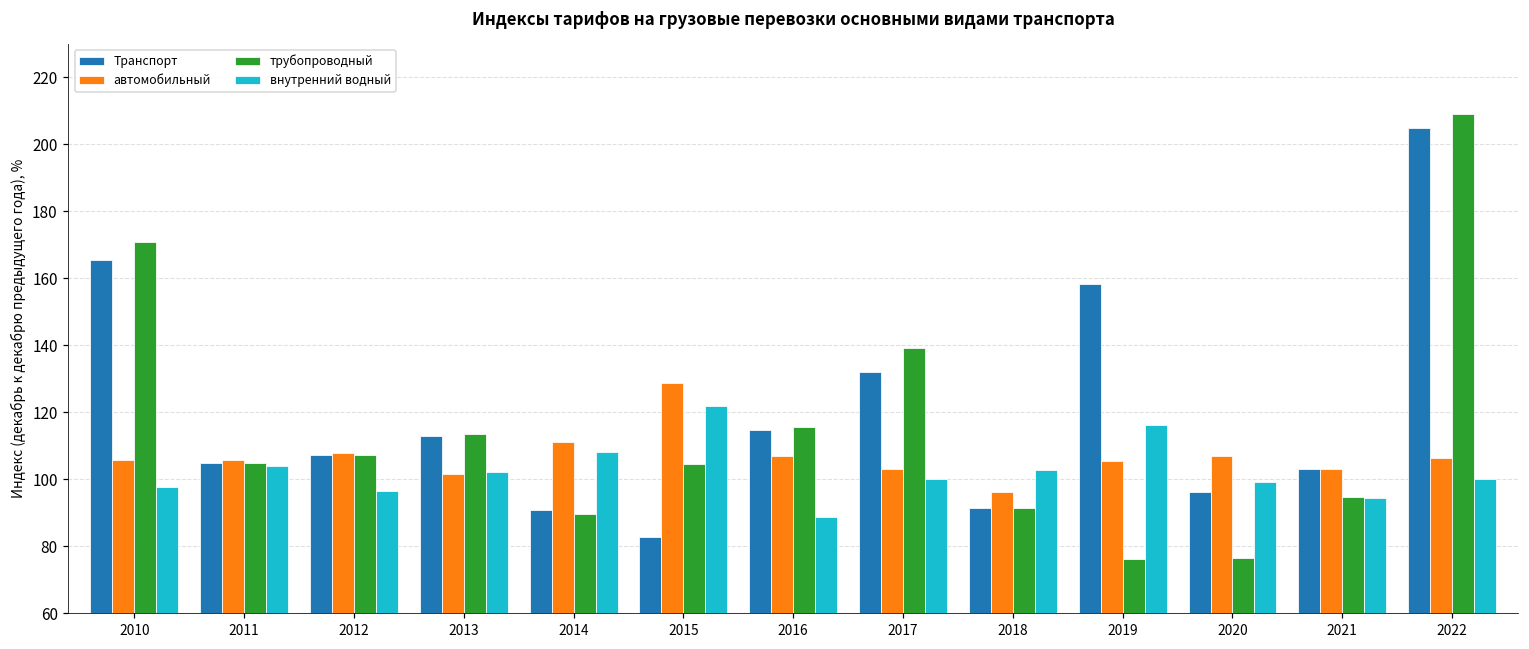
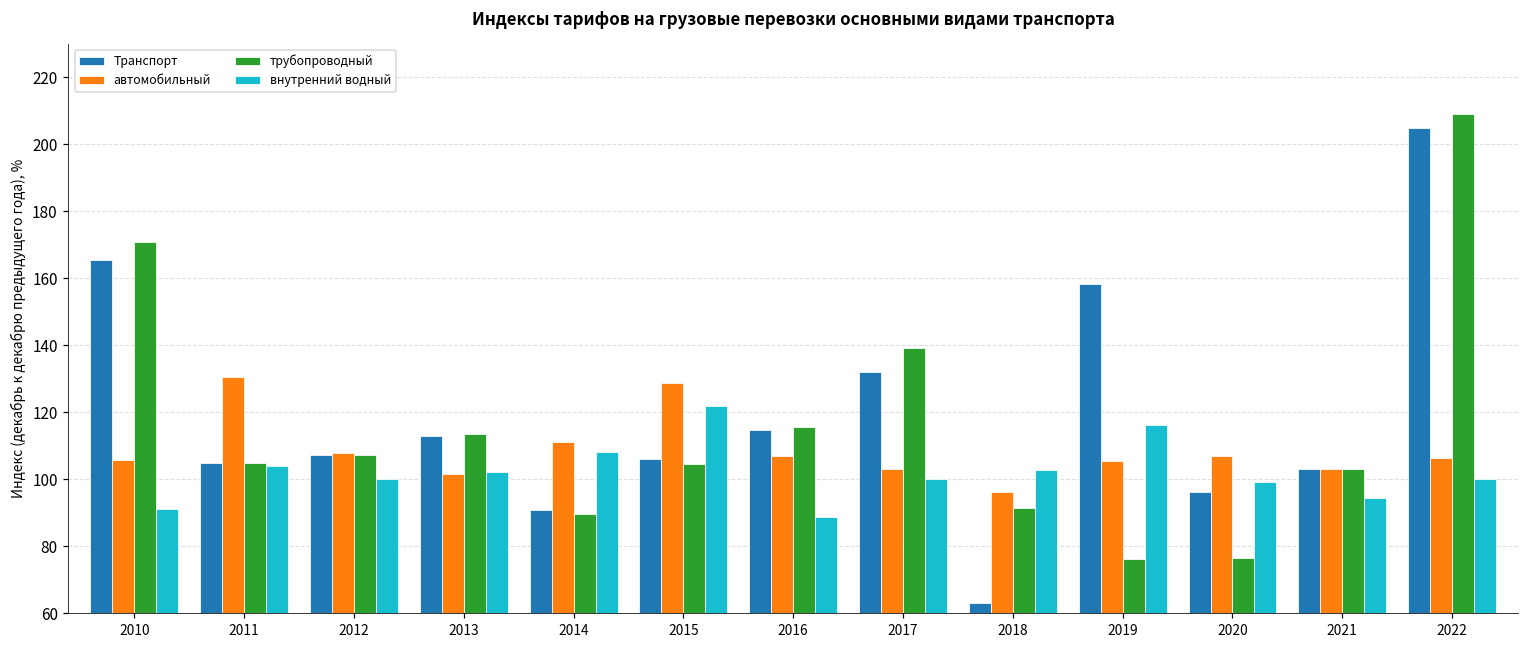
внутренний водный, 2010: 98 -> 91
автомобильный, 2011: 106 -> 130
внутренний водный, 2012: 97 -> 100
Транспорт, 2015: 83 -> 106
Транспорт, 2018: 91 -> 63
трубопроводный, 2021: 95 -> 103
